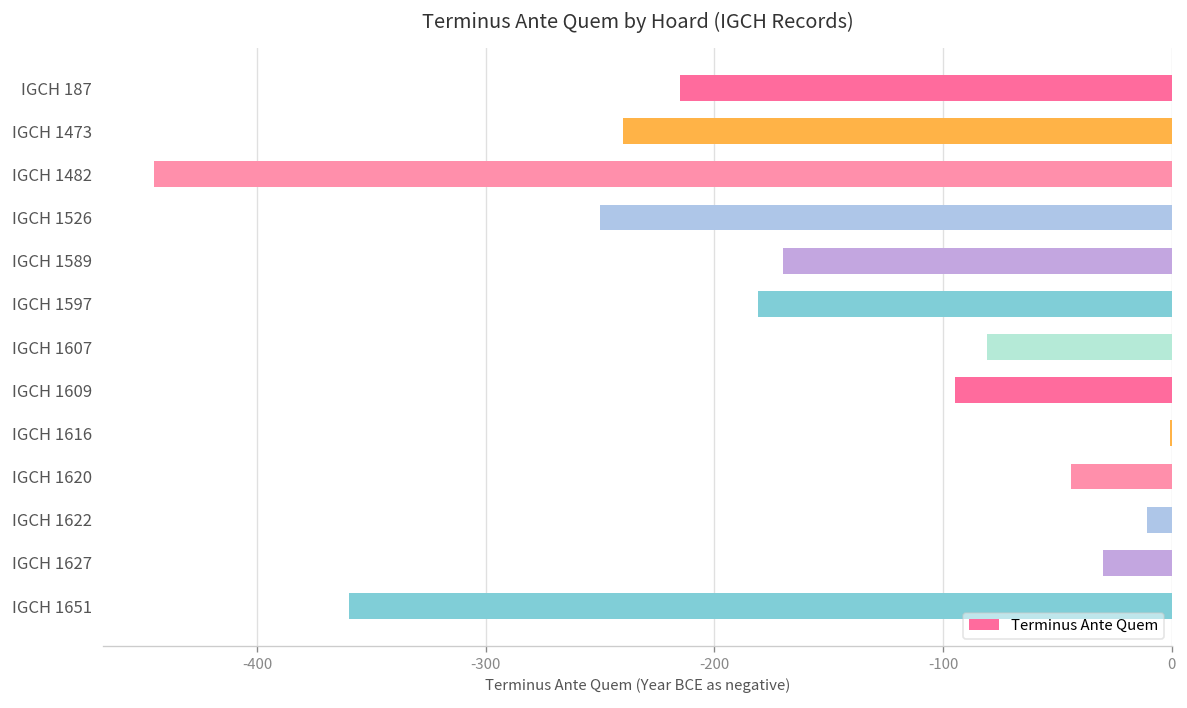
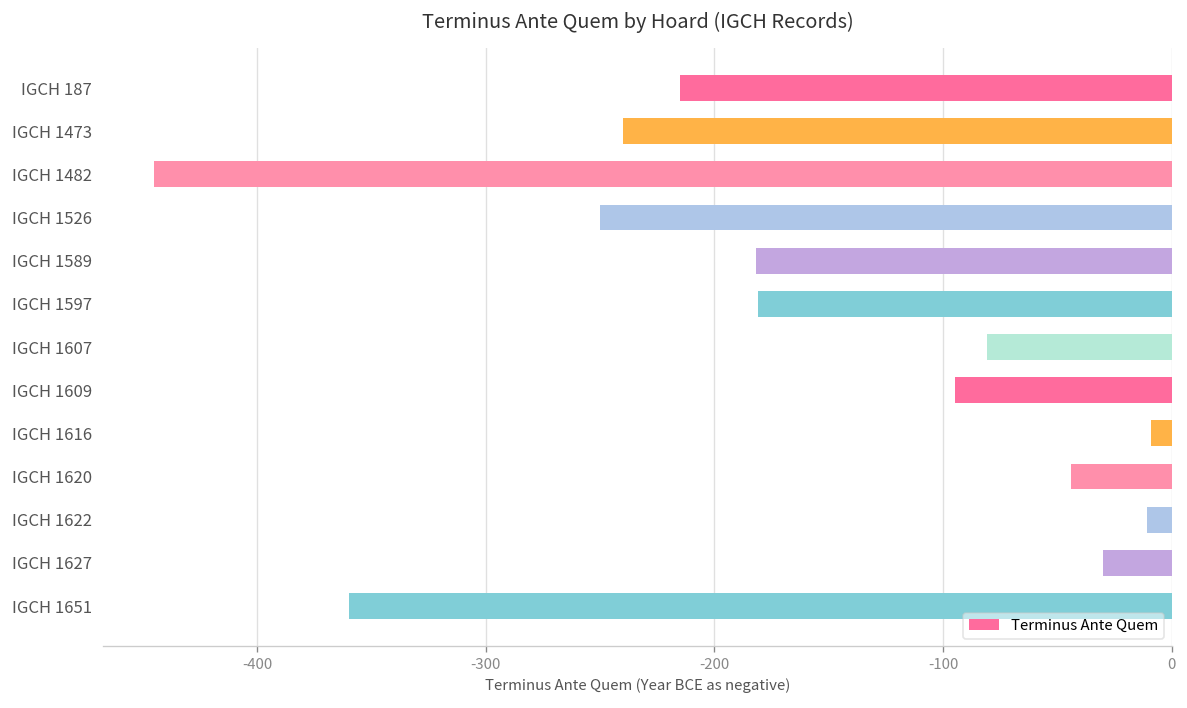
IGCH 1589: -170 -> -182
IGCH 1616: -1 -> -9
